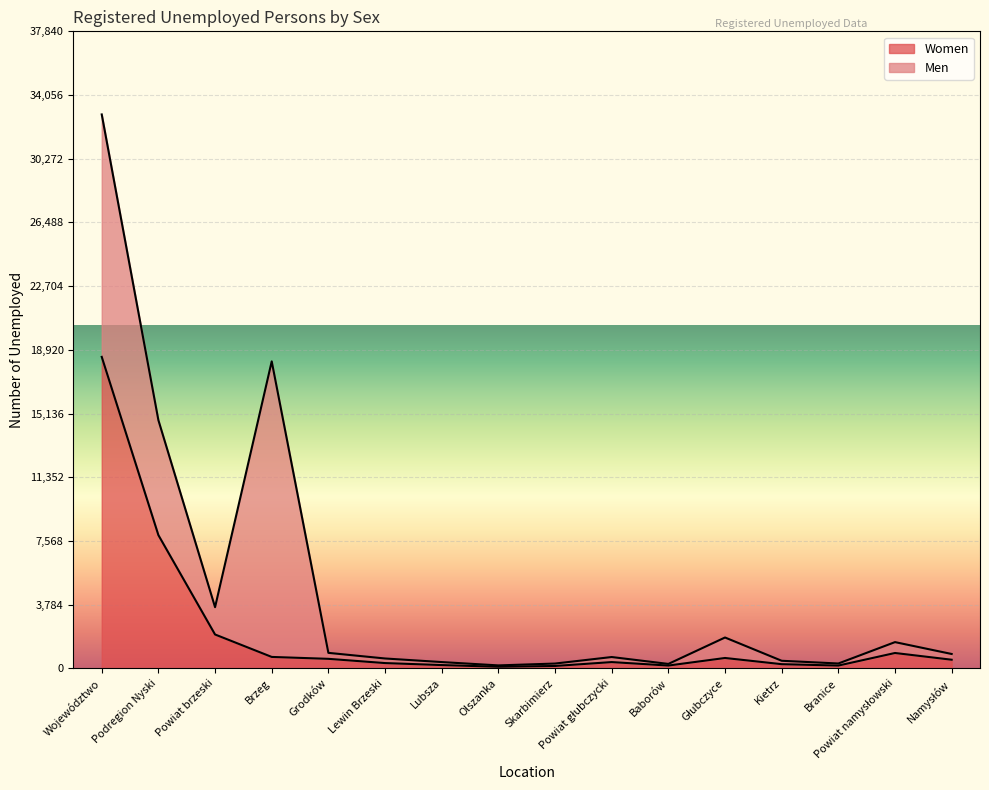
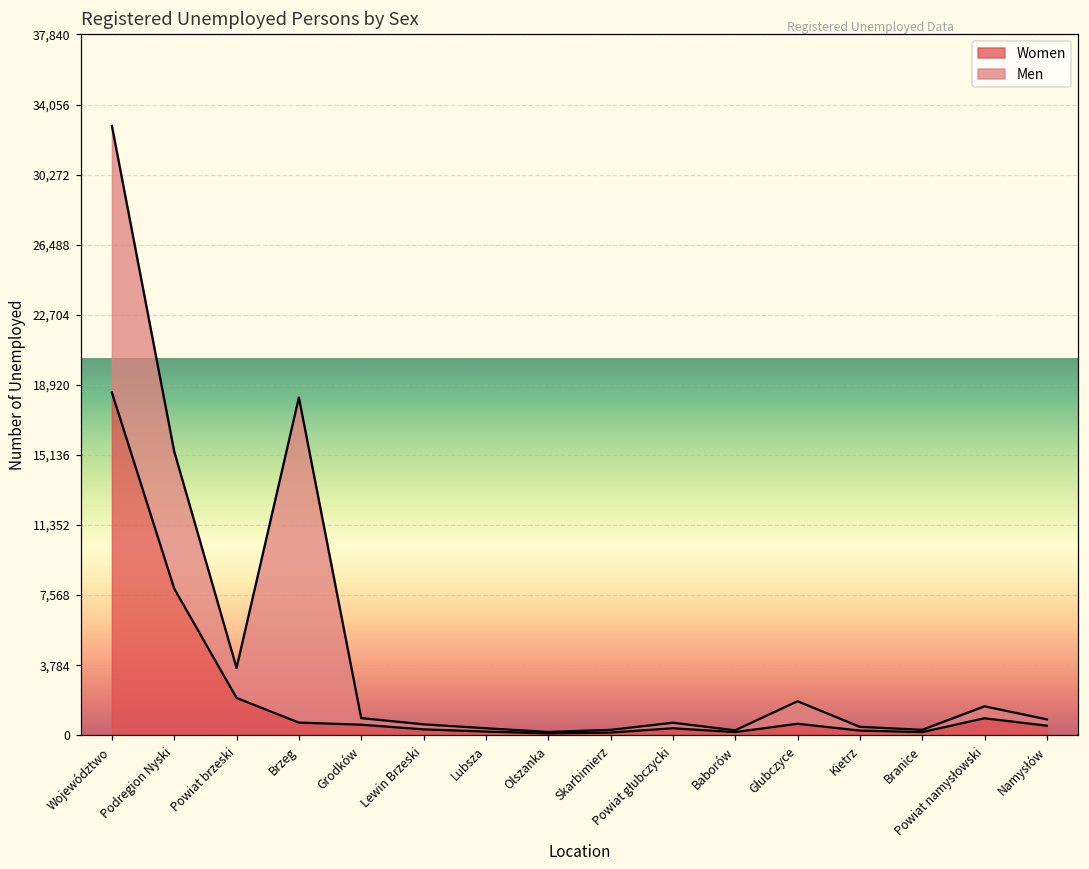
Men, Podregion Nyski: 6,800 -> 7,400
